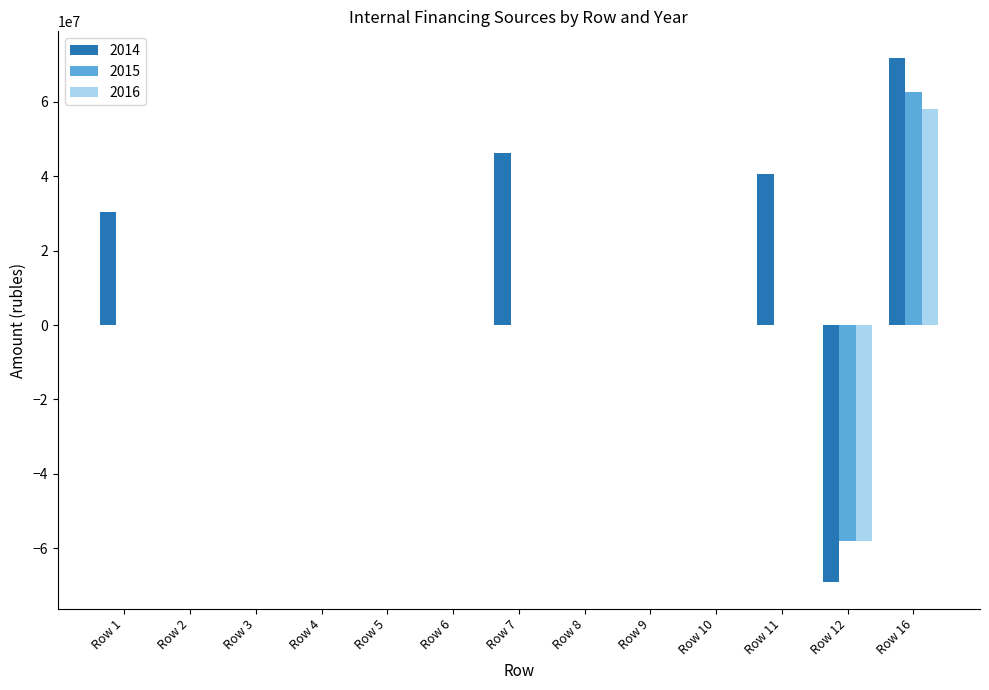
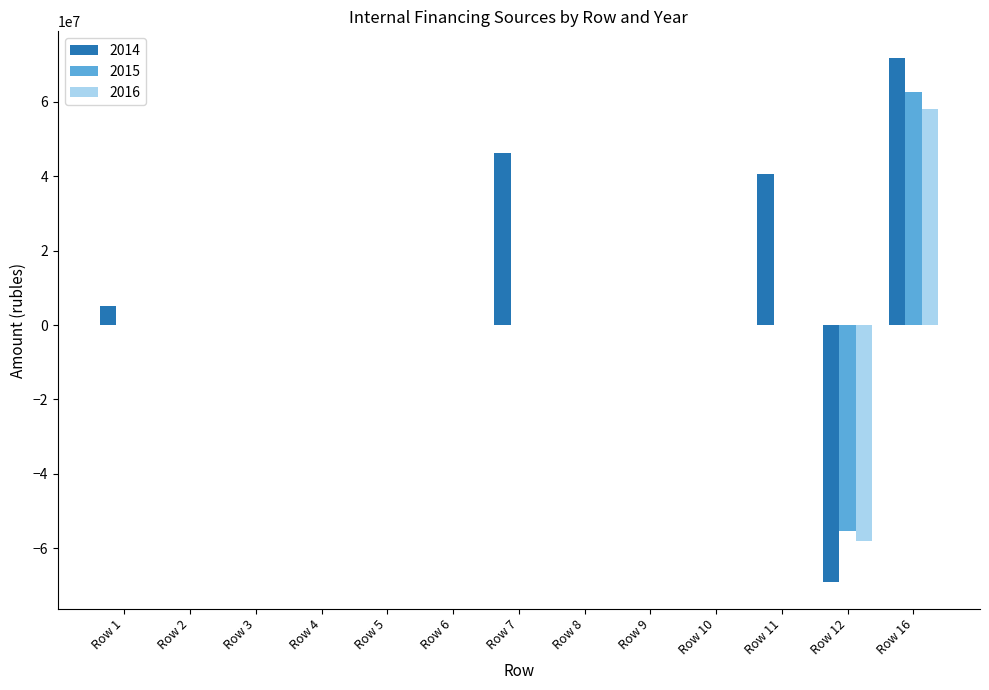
2014, Row 1: 30000000 -> 5000000
2015, Row 12: -58000000 -> -55000000
